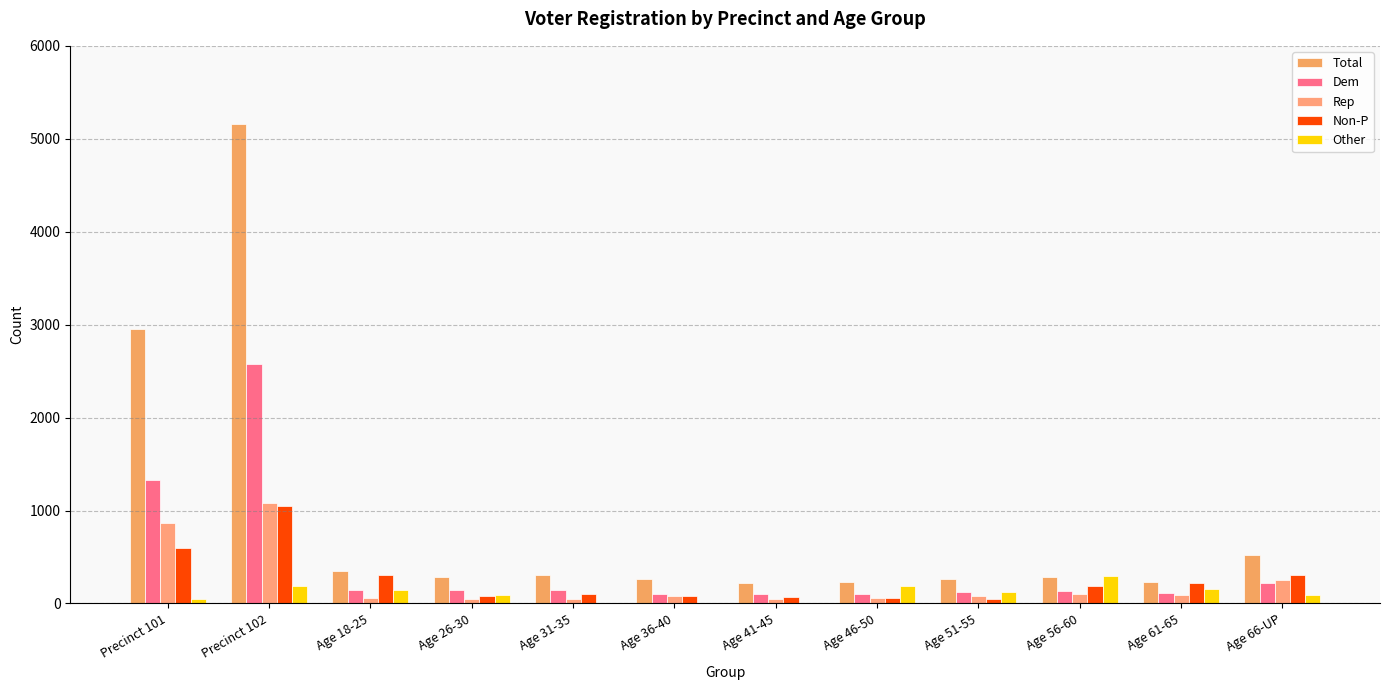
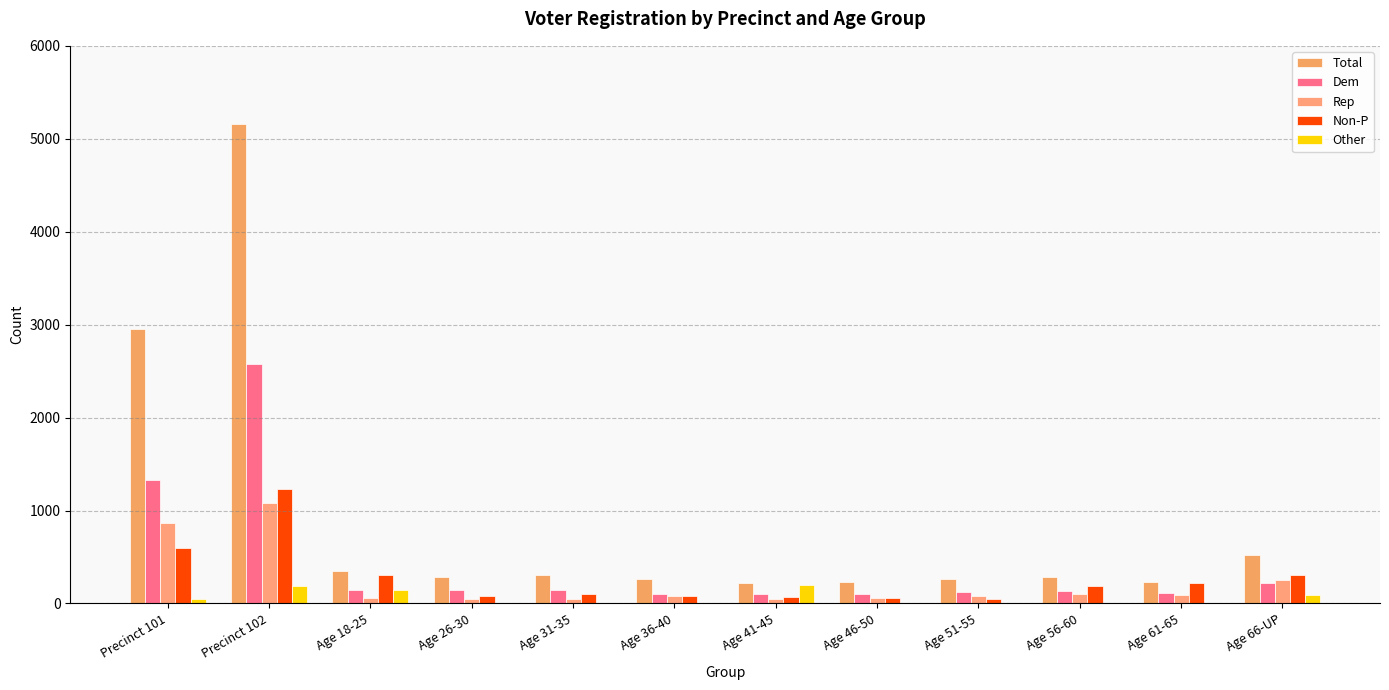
Non-P, Precinct 102: 1000 -> 1200
Other, Age 26-30: 100 -> 0
Other, Age 41-45: 0 -> 200
Other, Age 46-50: 200 -> 0
Other, Age 51-55: 100 -> 0
Other, Age 56-60: 300 -> 0
Other, Age 61-65: 200 -> 0
